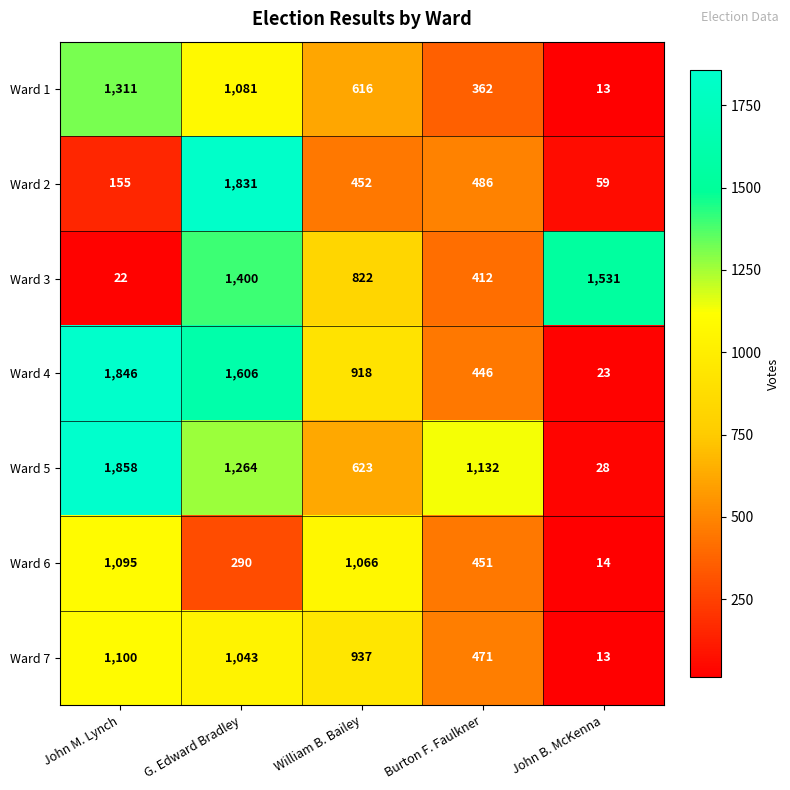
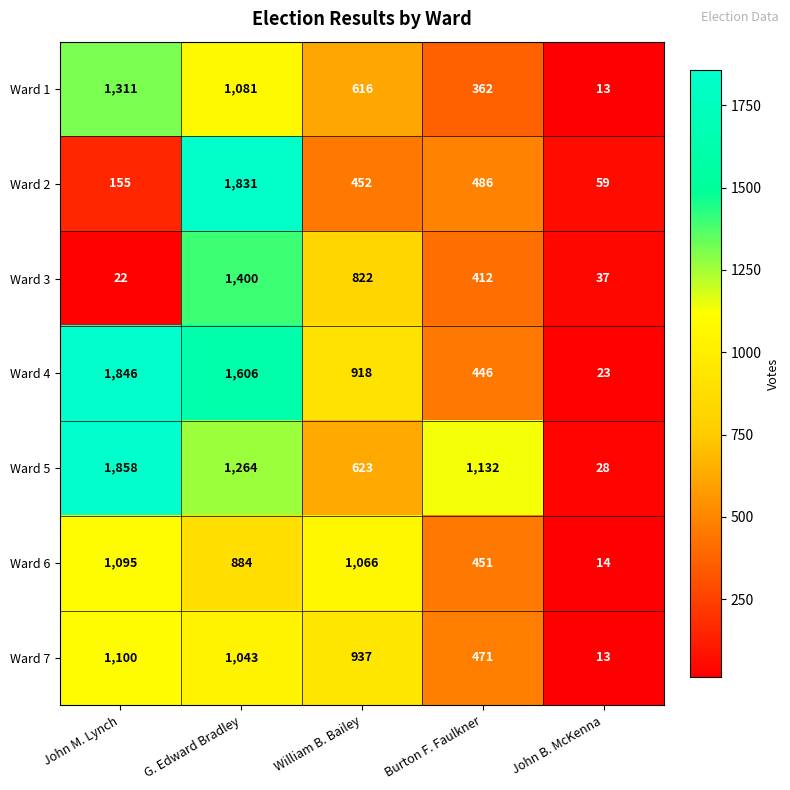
Ward 3, John B. McKenna: 1,531 -> 37
Ward 6, G. Edward Bradley: 290 -> 884
